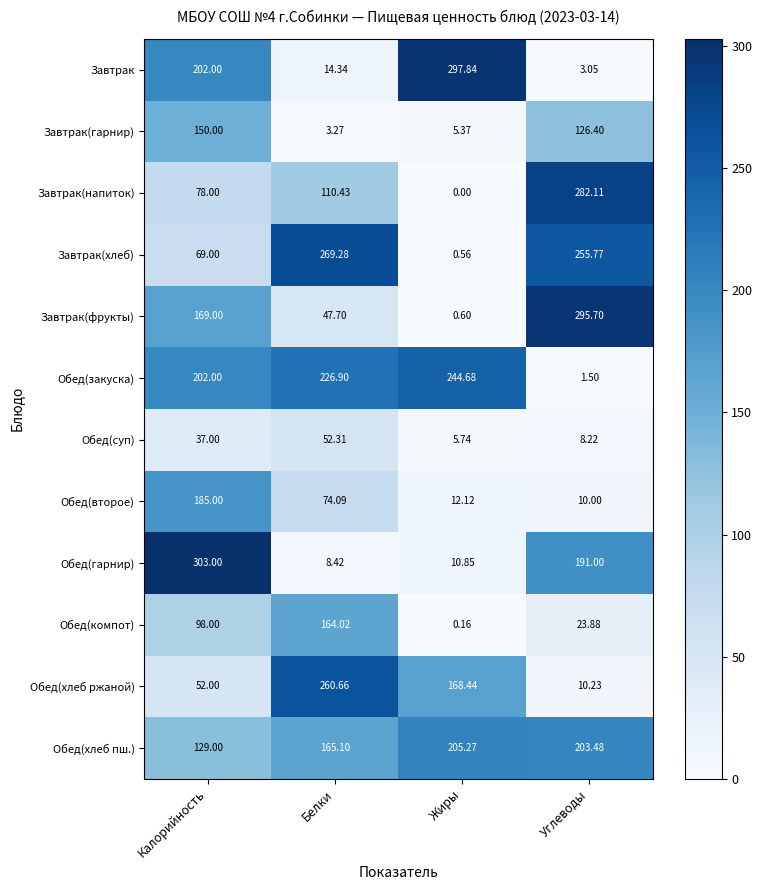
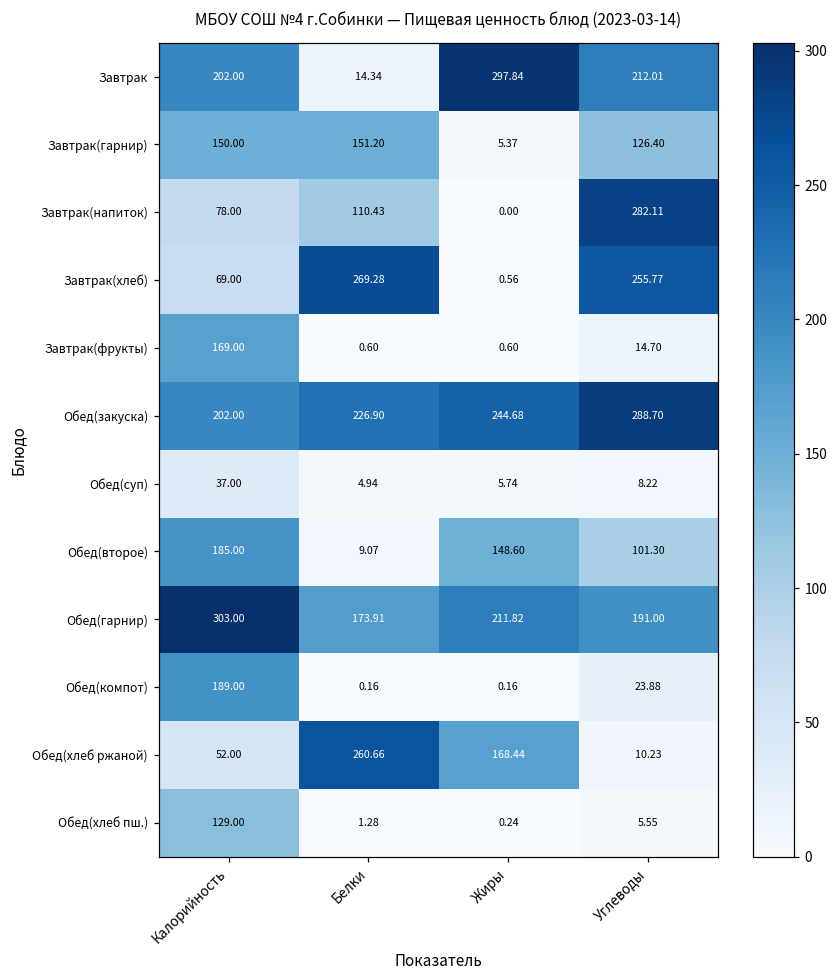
Завтрак, Углеводы: 3.05 -> 212.01
Завтрак(гарнир), Белки: 3.27 -> 151.20
Завтрак(фрукты), Белки: 47.70 -> 0.60
Завтрак(фрукты), Углеводы: 295.70 -> 14.70
Обед(закуска), Углеводы: 1.50 -> 288.70
Обед(суп), Белки: 52.31 -> 4.94
Обед(второе), Белки: 74.09 -> 9.07
Обед(второе), Жиры: 12.12 -> 148.60
Обед(второе), Углеводы: 10.00 -> 101.30
Обед(гарнир), Белки: 8.42 -> 173.91
Обед(гарнир), Жиры: 10.85 -> 211.82
Обед(компот), Калорийность: 98.00 -> 189.00
Обед(компот), Белки: 164.02 -> 0.16
Обед(хлеб пш.), Белки: 165.10 -> 1.28
Обед(хлеб пш.), Жиры: 205.27 -> 0.24
Обед(хлеб пш.), Углеводы: 203.48 -> 5.55
